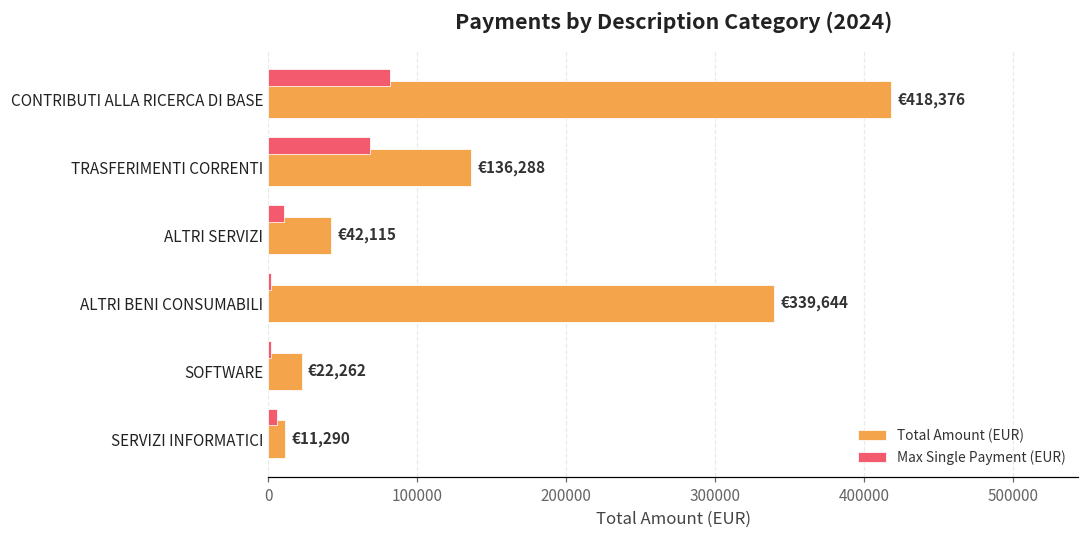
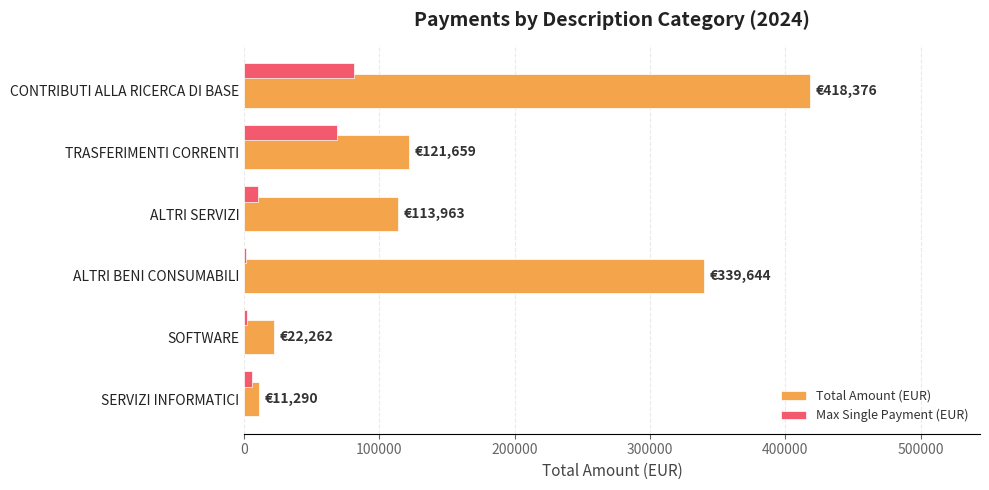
Total Amount (EUR), TRASFERIMENTI CORRENTI: €136,288 -> €121,659
Total Amount (EUR), ALTRI SERVIZI: €42,115 -> €113,963
